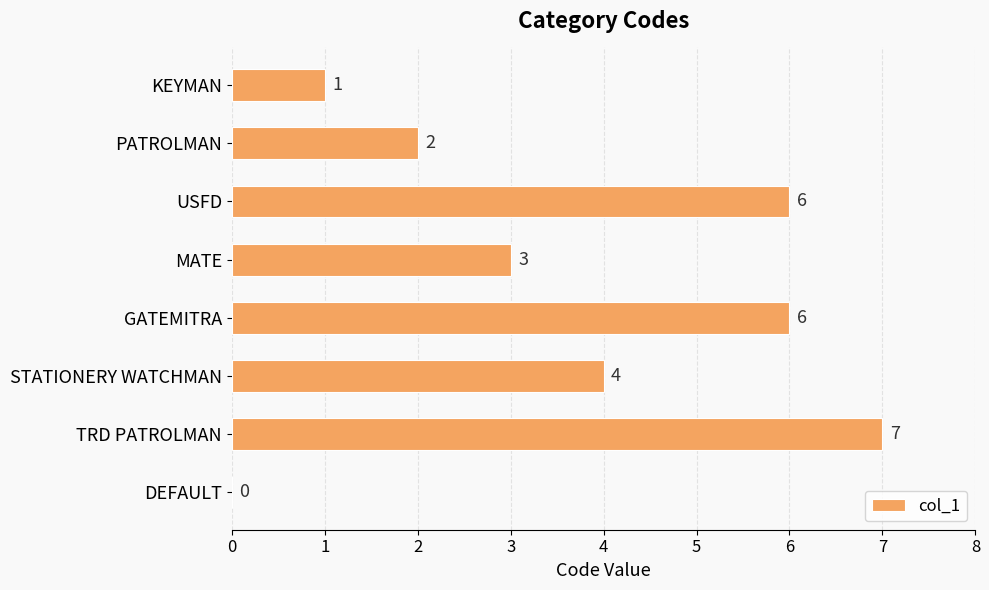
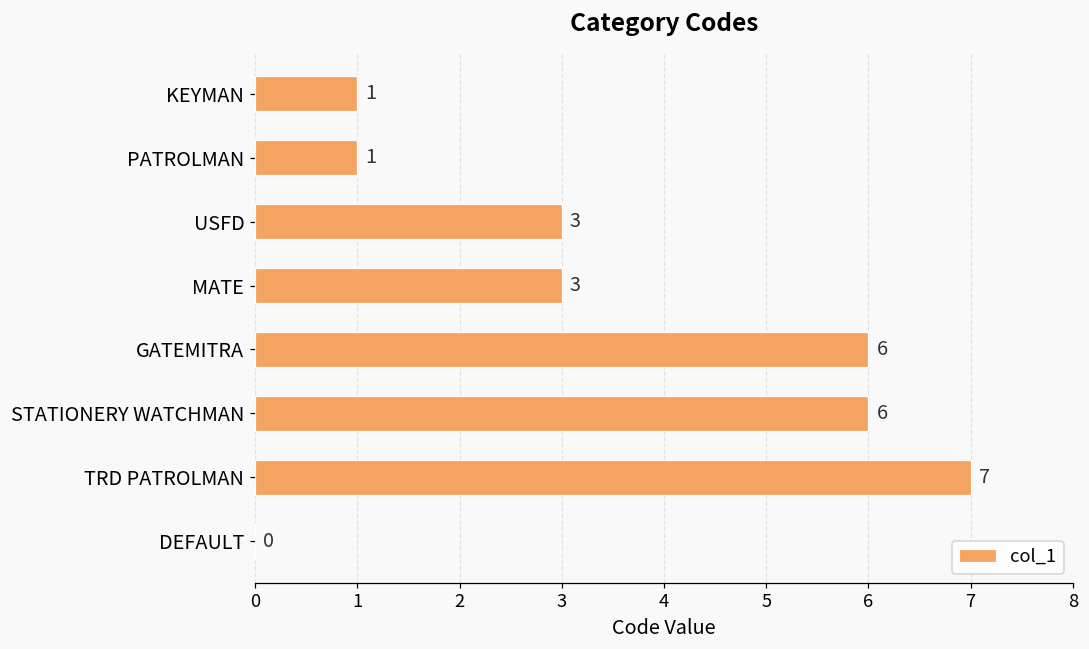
PATROLMAN: 2 -> 1
USFD: 6 -> 3
STATIONERY WATCHMAN: 4 -> 6
